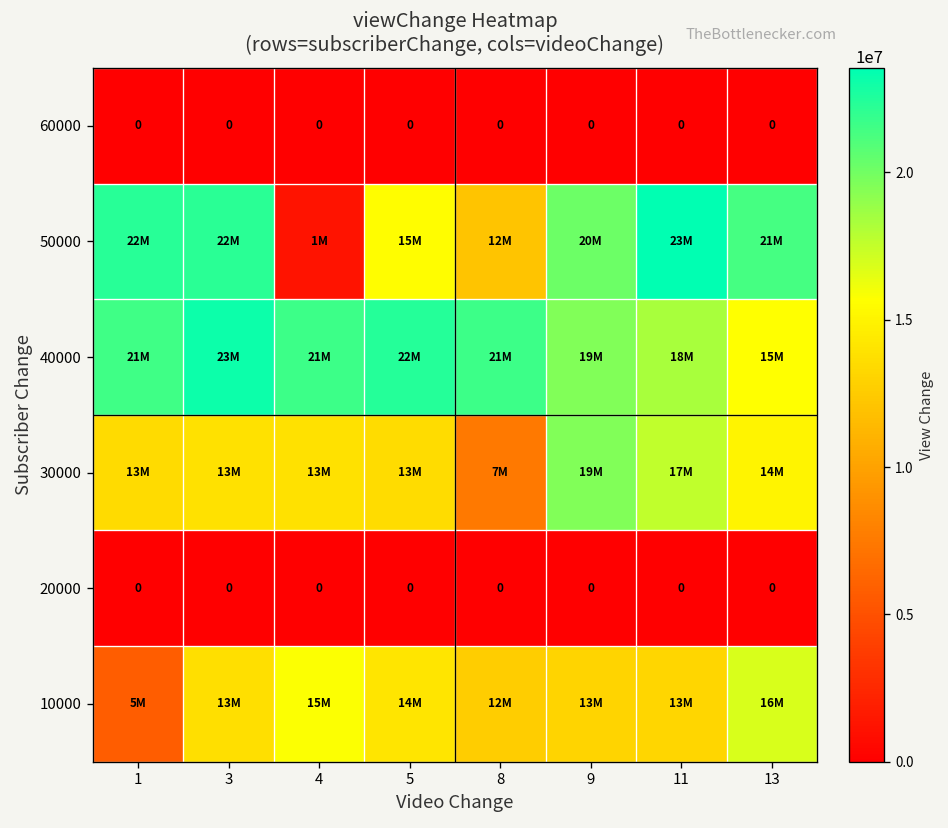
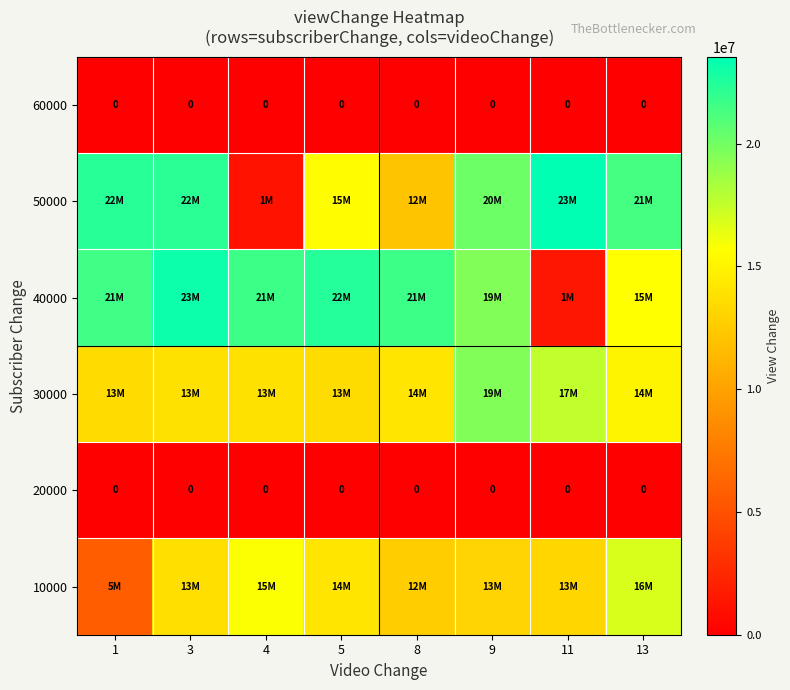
40000, 11: 18M -> 1M
30000, 8: 7M -> 14M
